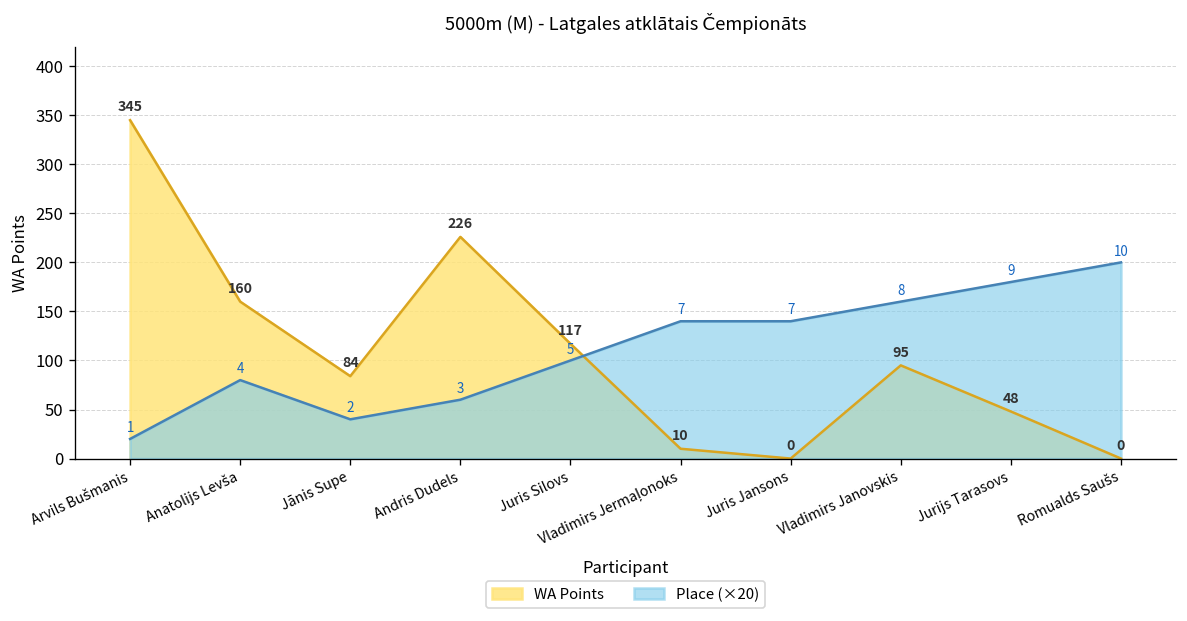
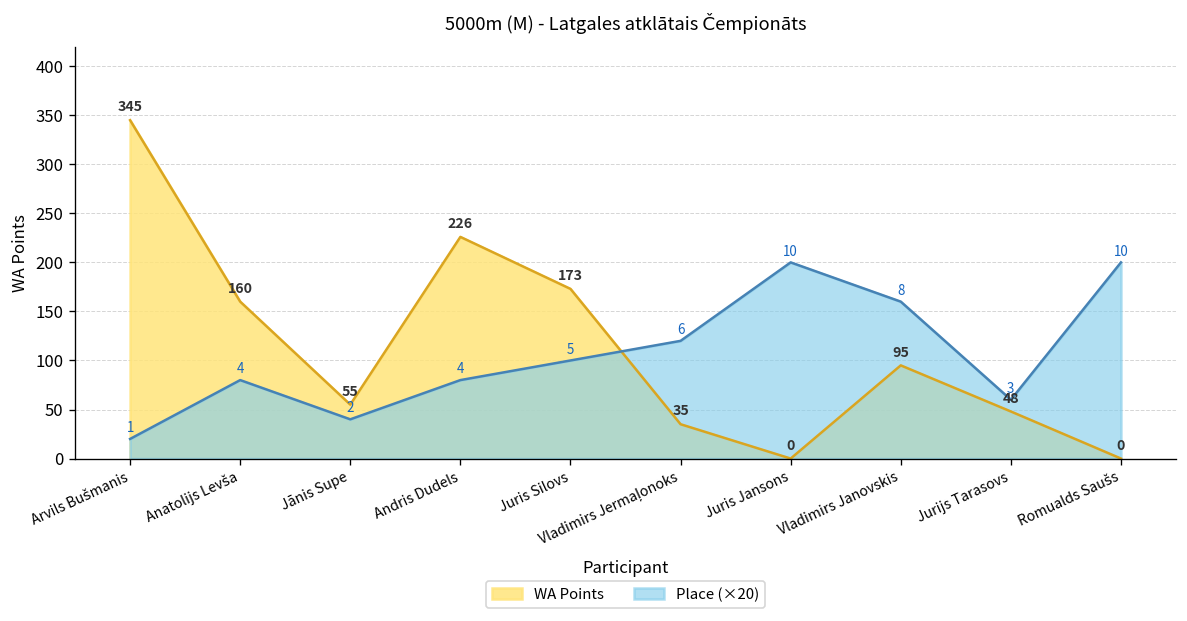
WA Points, Jānis Supe: 84 -> 55
Place (×20), Andris Dudels: 3 -> 4
WA Points, Juris Silovs: 117 -> 173
WA Points, Vladimirs Jermaļonoks: 10 -> 35
Place (×20), Vladimirs Jermaļonoks: 7 -> 6
Place (×20), Juris Jansons: 7 -> 10
Place (×20), Jurijs Tarasovs: 9 -> 3
